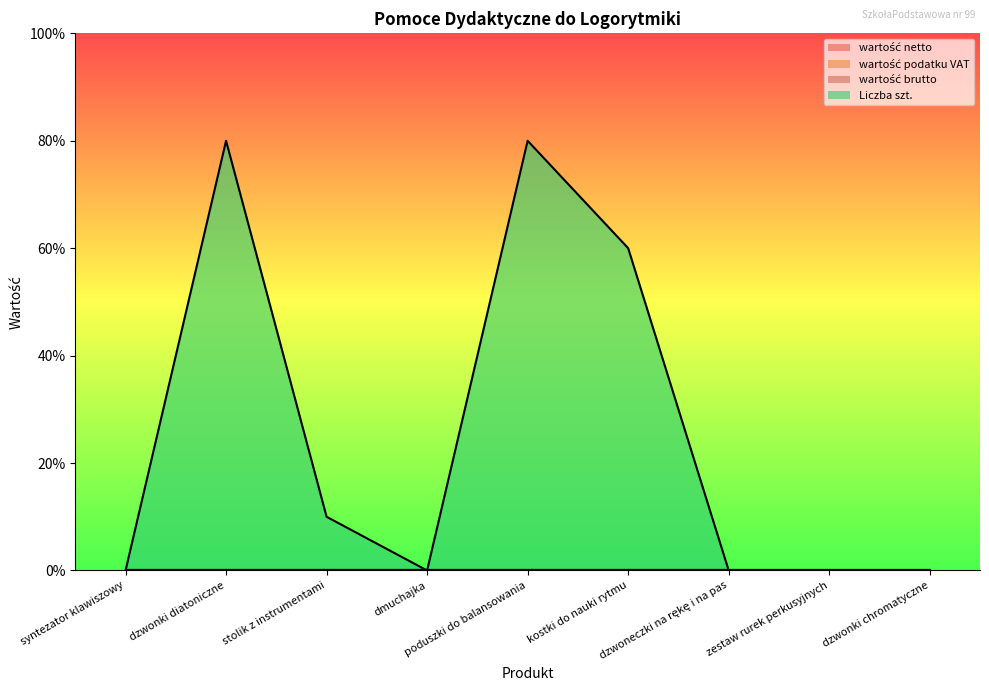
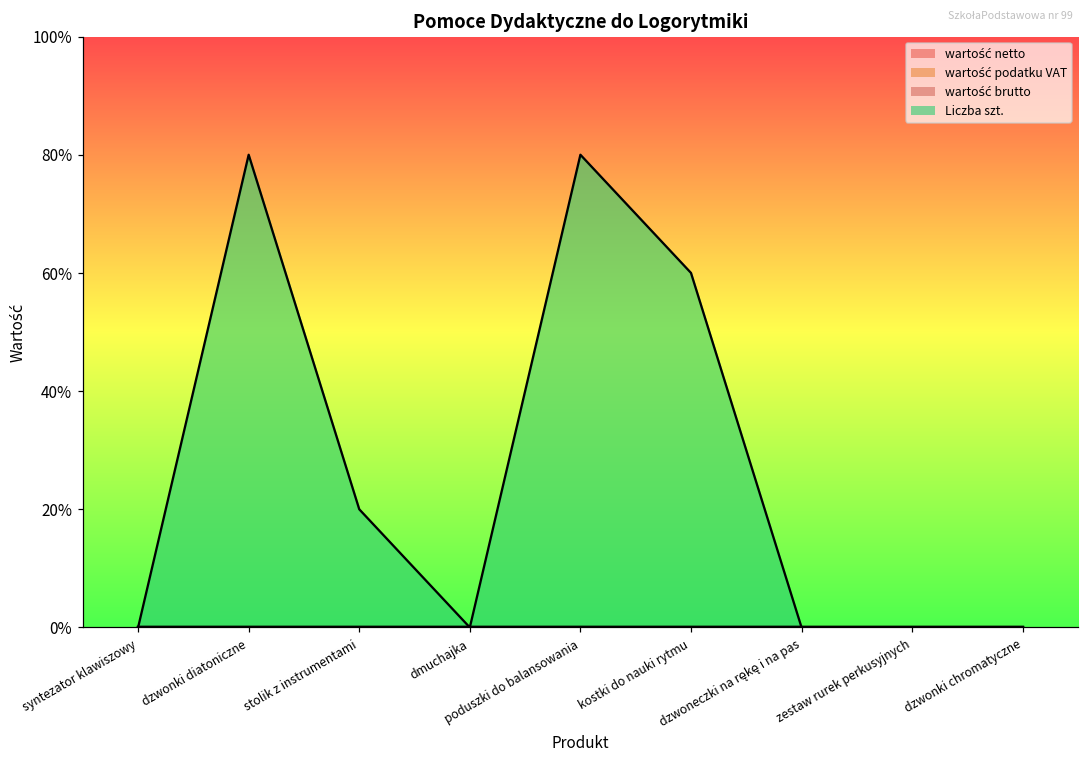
Liczba szt., stolik z instrumentami: 10% -> 20%
